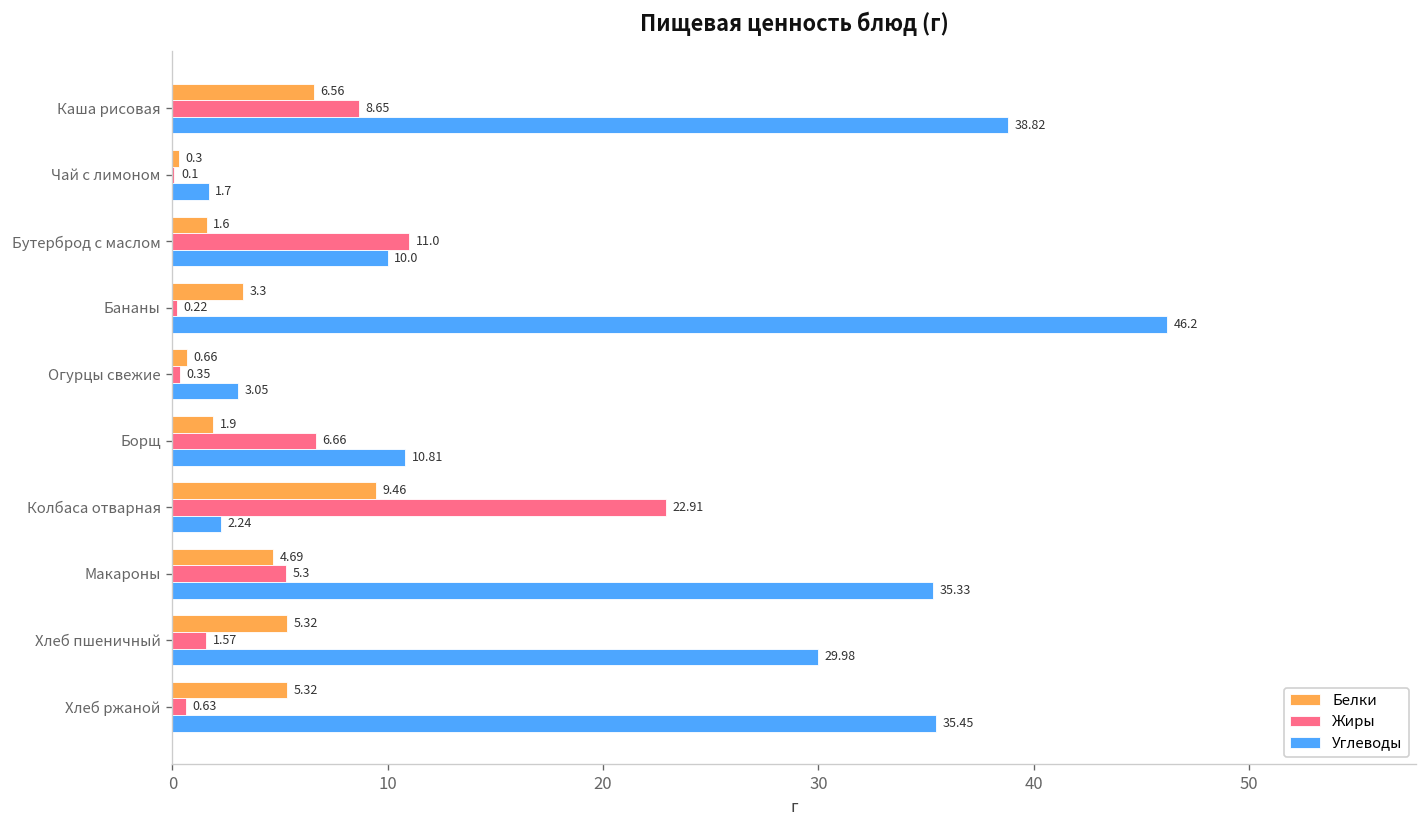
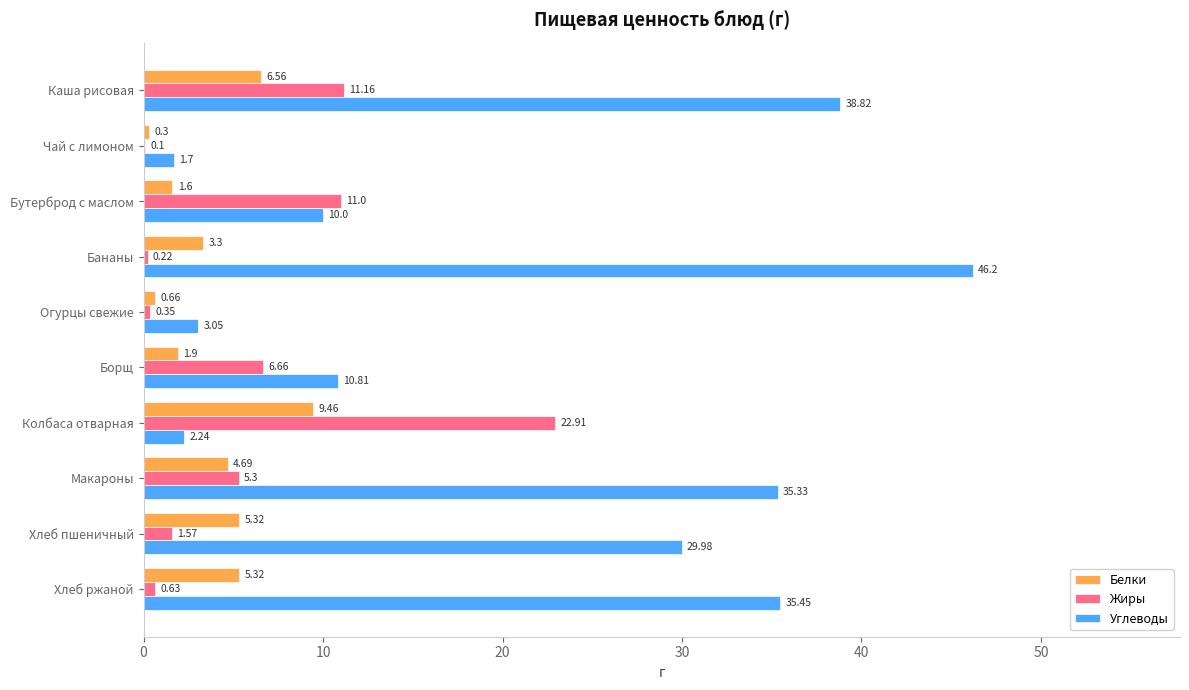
Жиры, Каша рисовая: 8.65 -> 11.16
